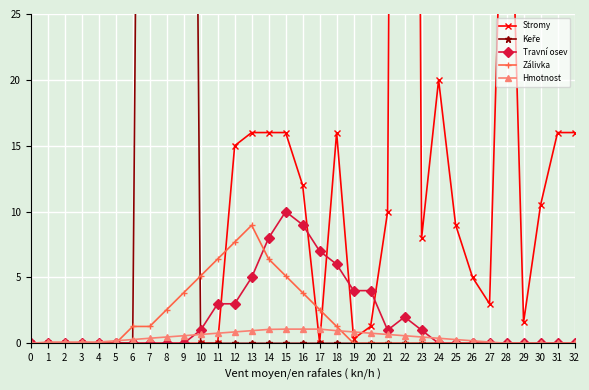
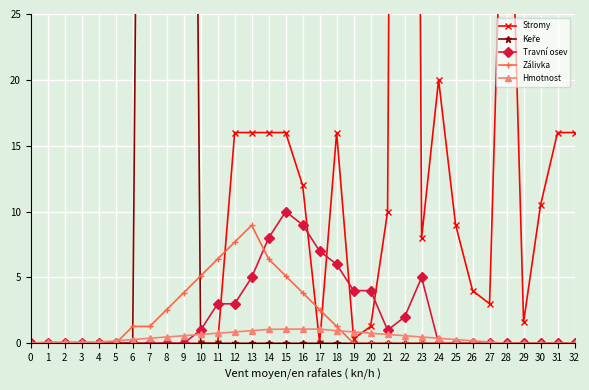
Stromy, 12: 15 -> 16
Travní osev, 23: 1 -> 5
Stromy, 26: 5 -> 4
